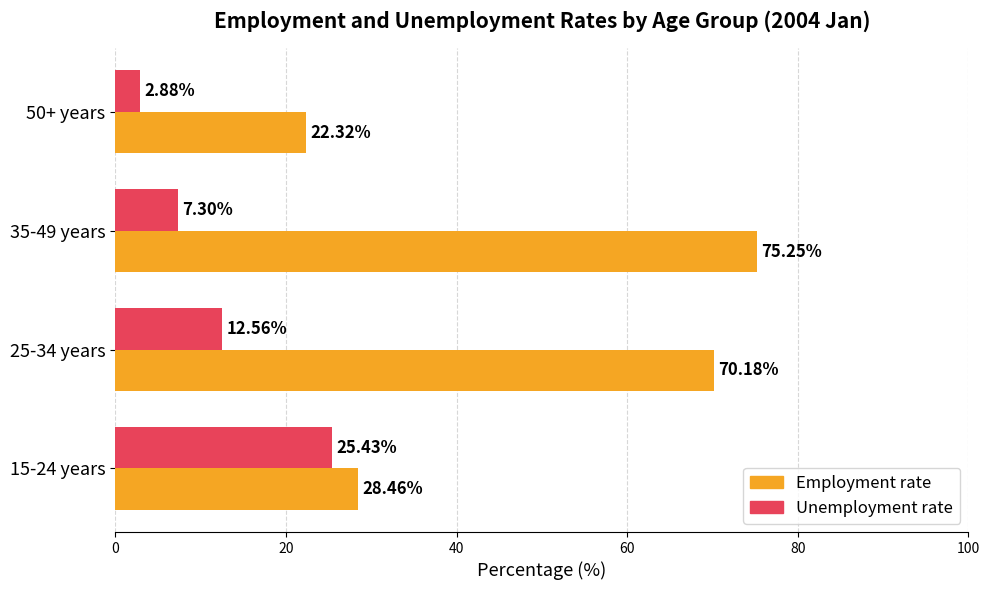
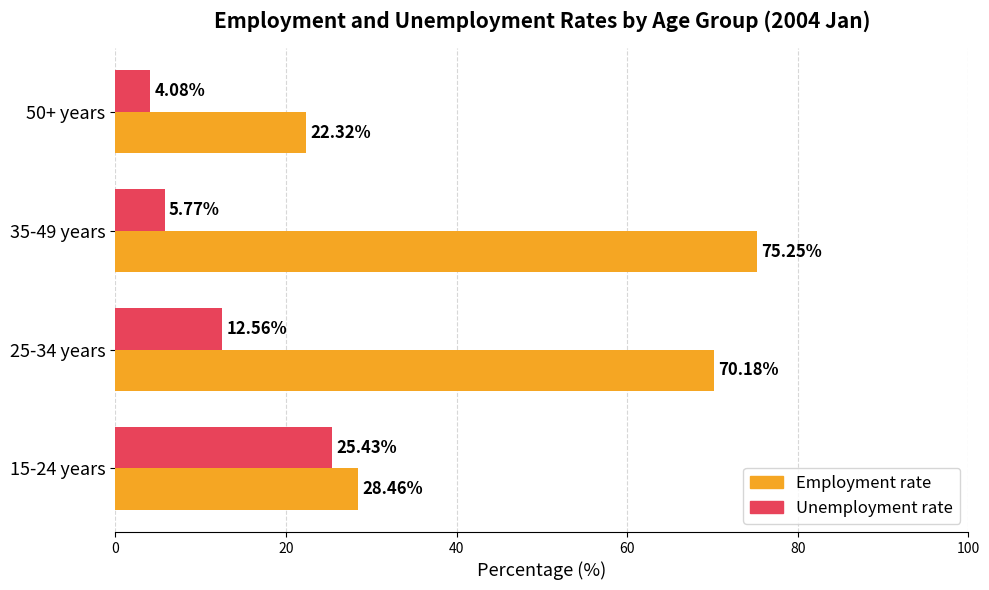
Unemployment rate, 50+ years: 2.88% -> 4.08%
Unemployment rate, 35-49 years: 7.30% -> 5.77%
